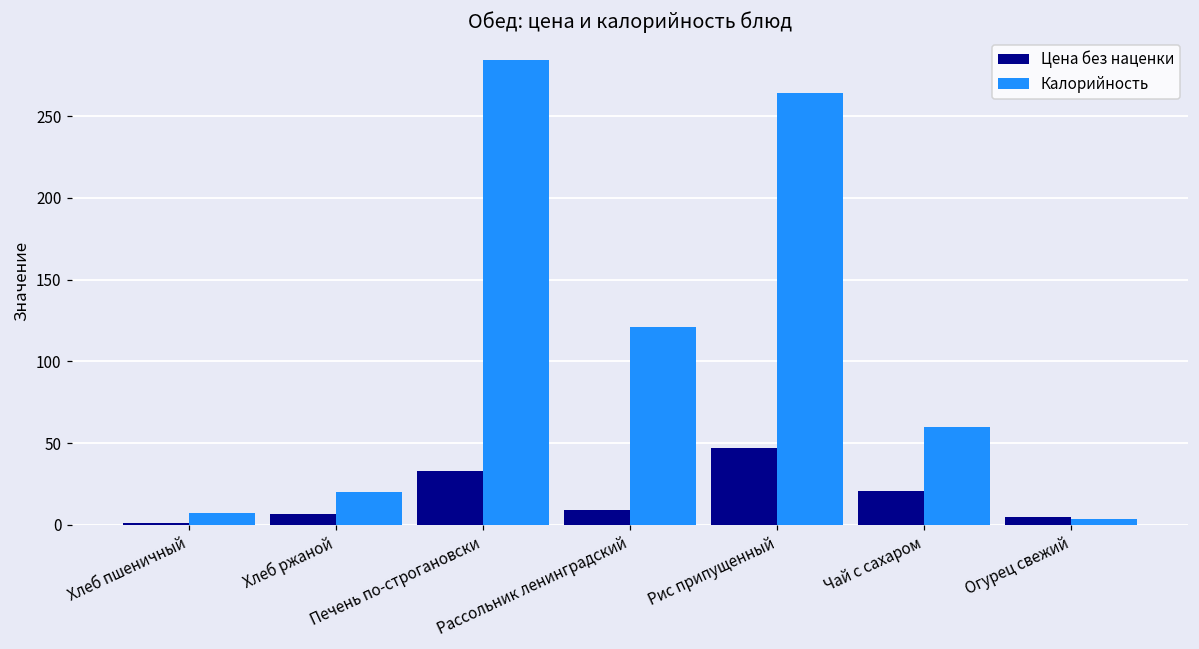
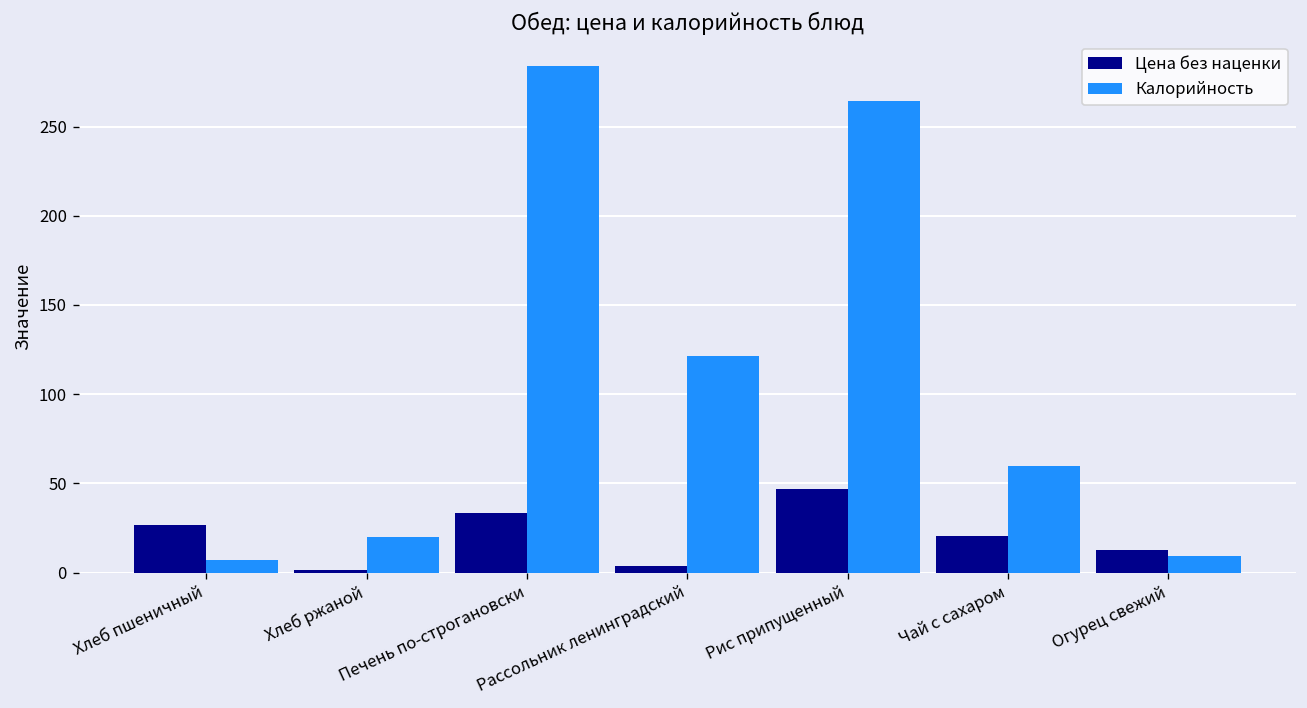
Цена без наценки, Хлеб пшеничный: 1 -> 26
Цена без наценки, Хлеб ржаной: 7 -> 1
Цена без наценки, Рассольник ленинградский: 9 -> 3
Цена без наценки, Огурец свежий: 5 -> 12
Калорийность, Огурец свежий: 4 -> 9
